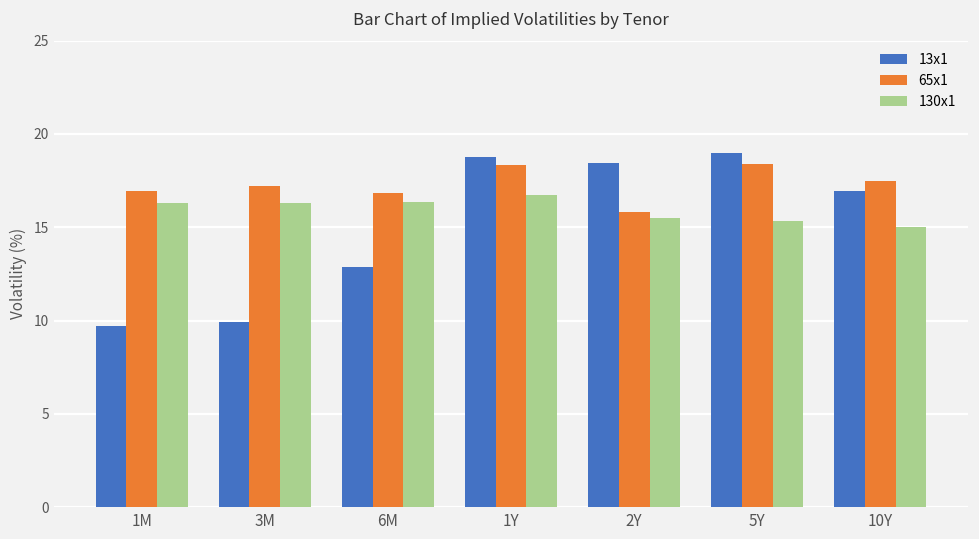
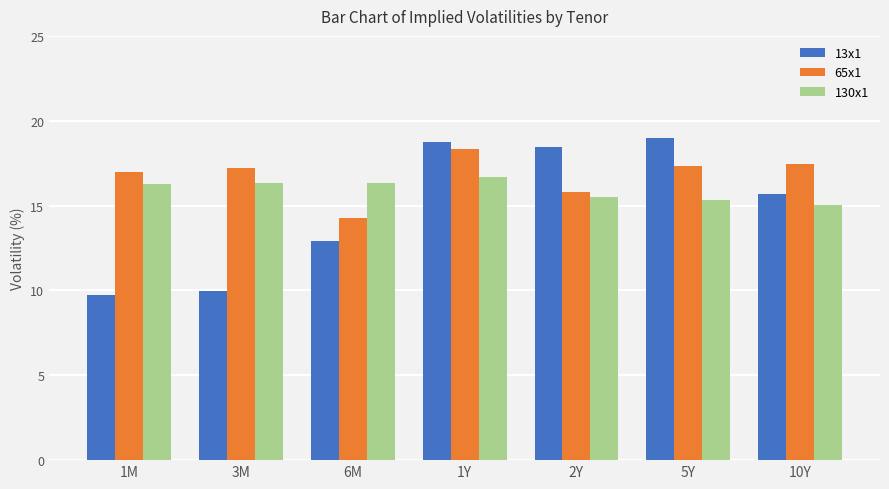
65x1, 6M: 16.8 -> 14.3
65x1, 5Y: 18.4 -> 17.4
13x1, 10Y: 16.9 -> 15.7
